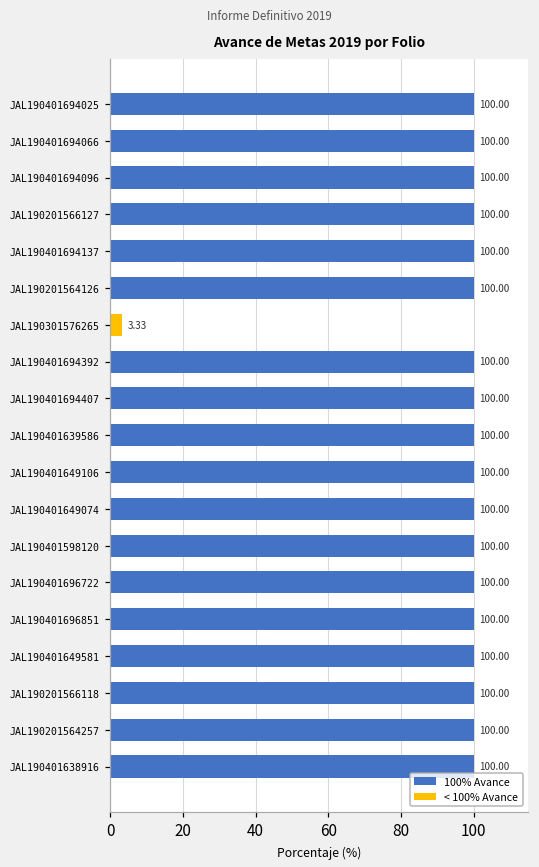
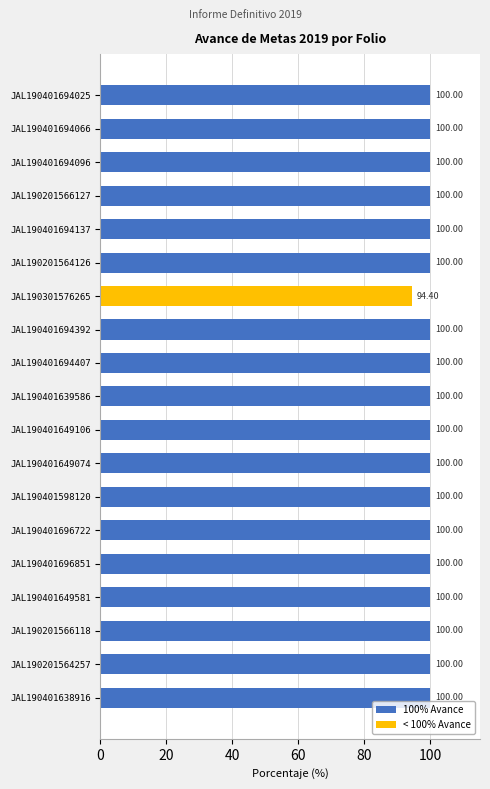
JAL190301576265: 3.33 -> 94.40
